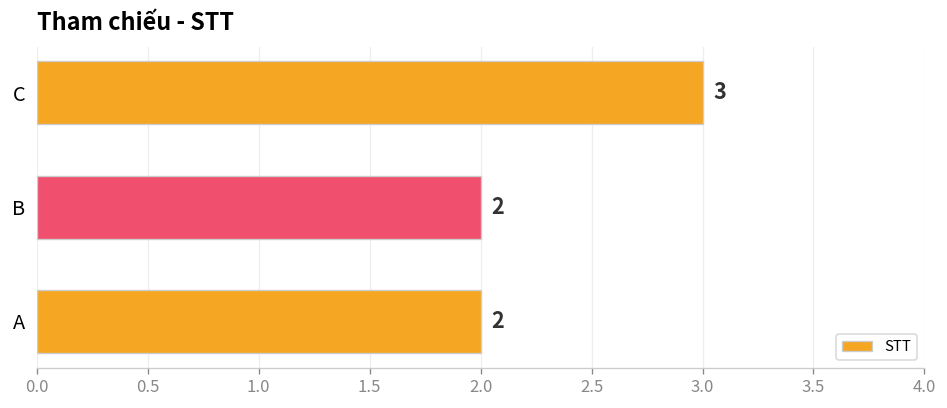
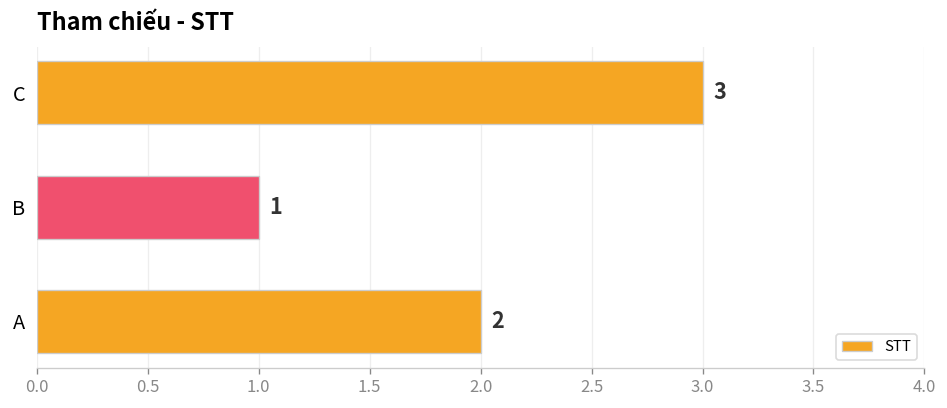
B: 2 -> 1
